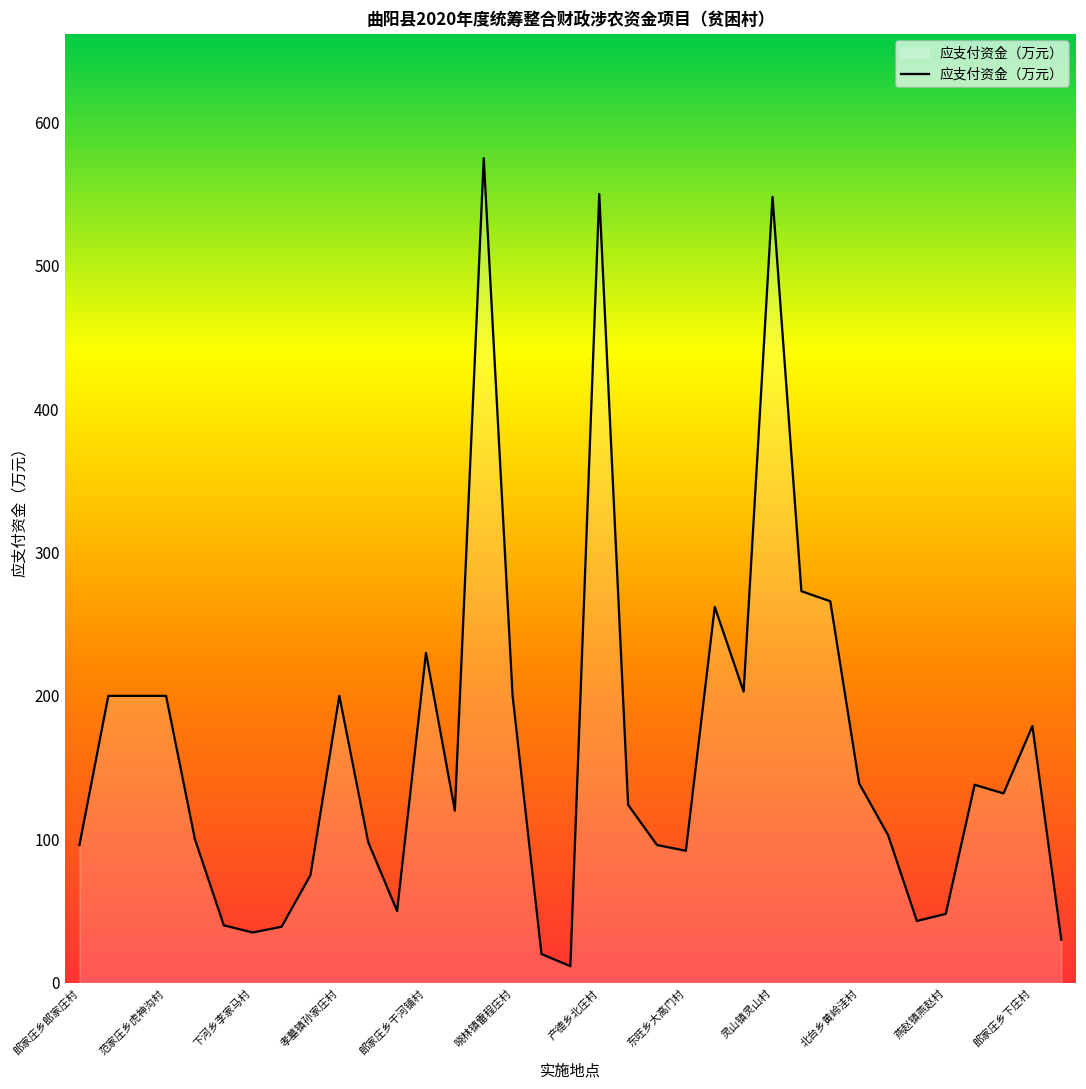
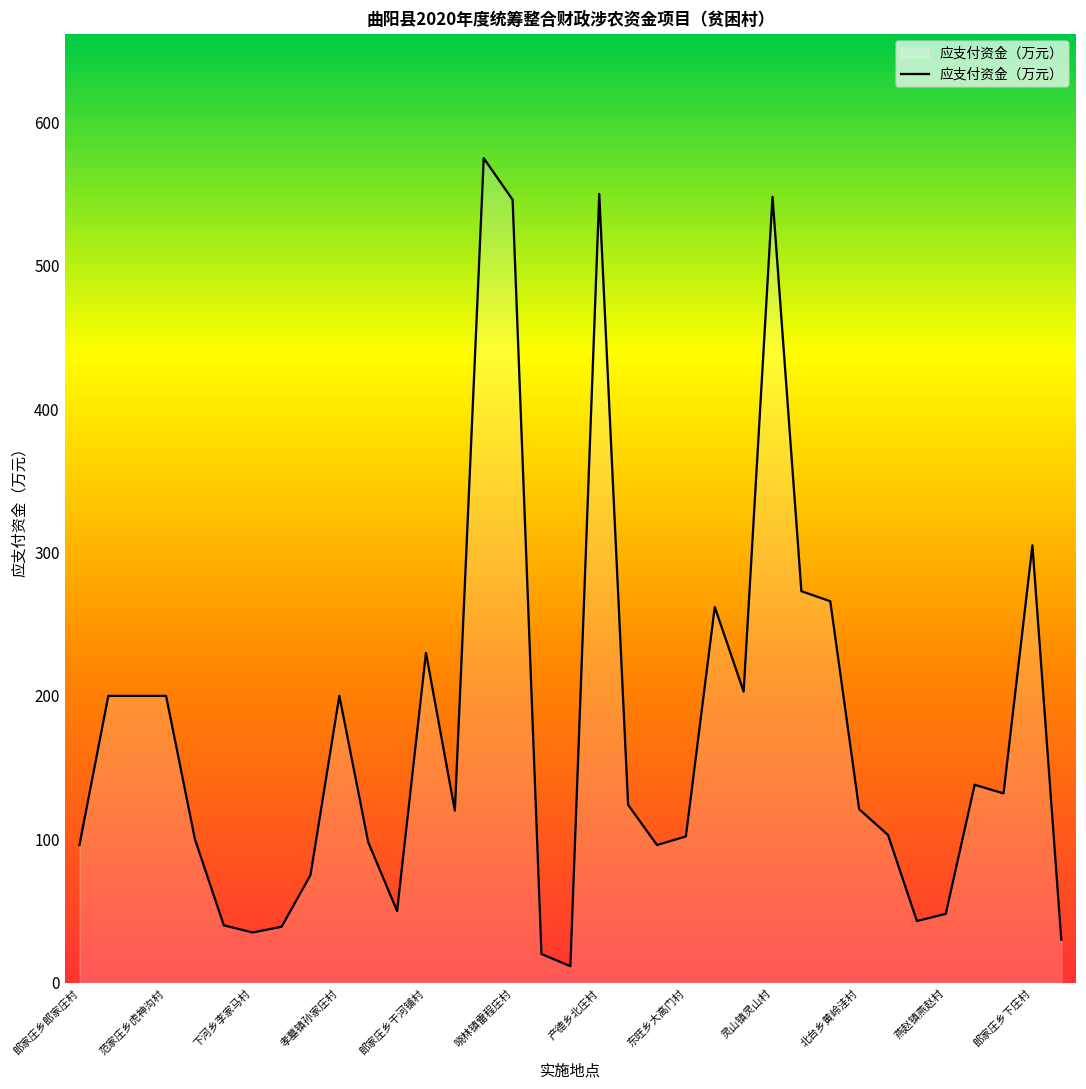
晓林镇雷程庄村: 200 -> 546
东旺乡大高门村: 92 -> 102
北台乡黄岭洼村: 139 -> 121
郎家庄乡下庄村: 179 -> 305
